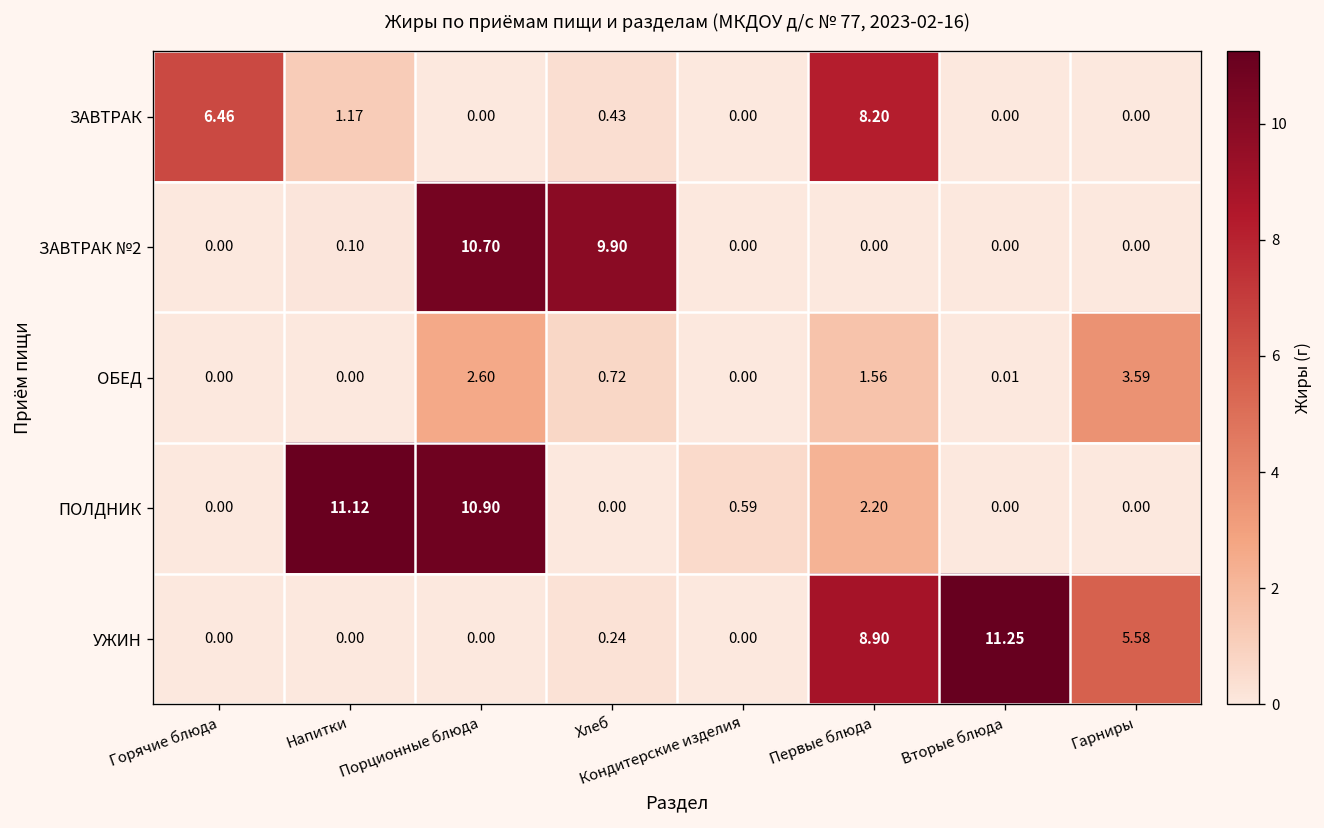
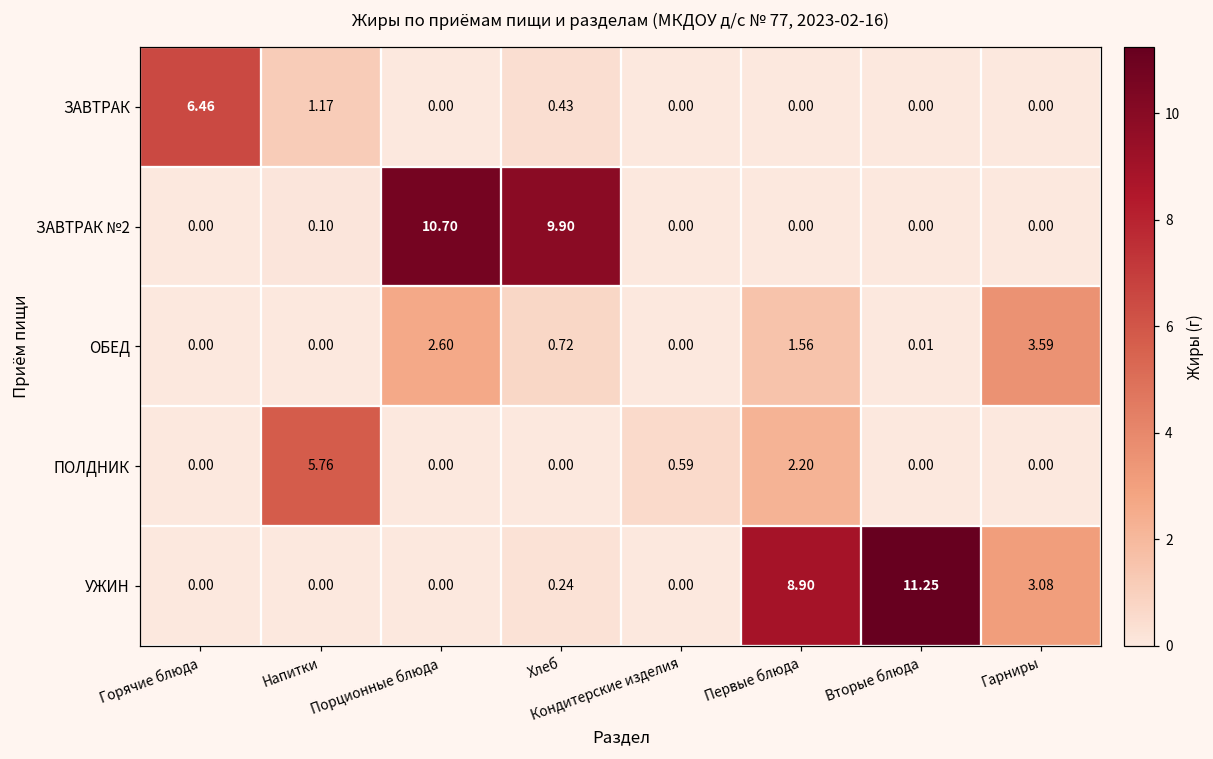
ЗАВТРАК, Первые блюда: 8.20 -> 0.00
ПОЛДНИК, Напитки: 11.12 -> 5.76
ПОЛДНИК, Порционные блюда: 10.90 -> 0.00
УЖИН, Гарниры: 5.58 -> 3.08
